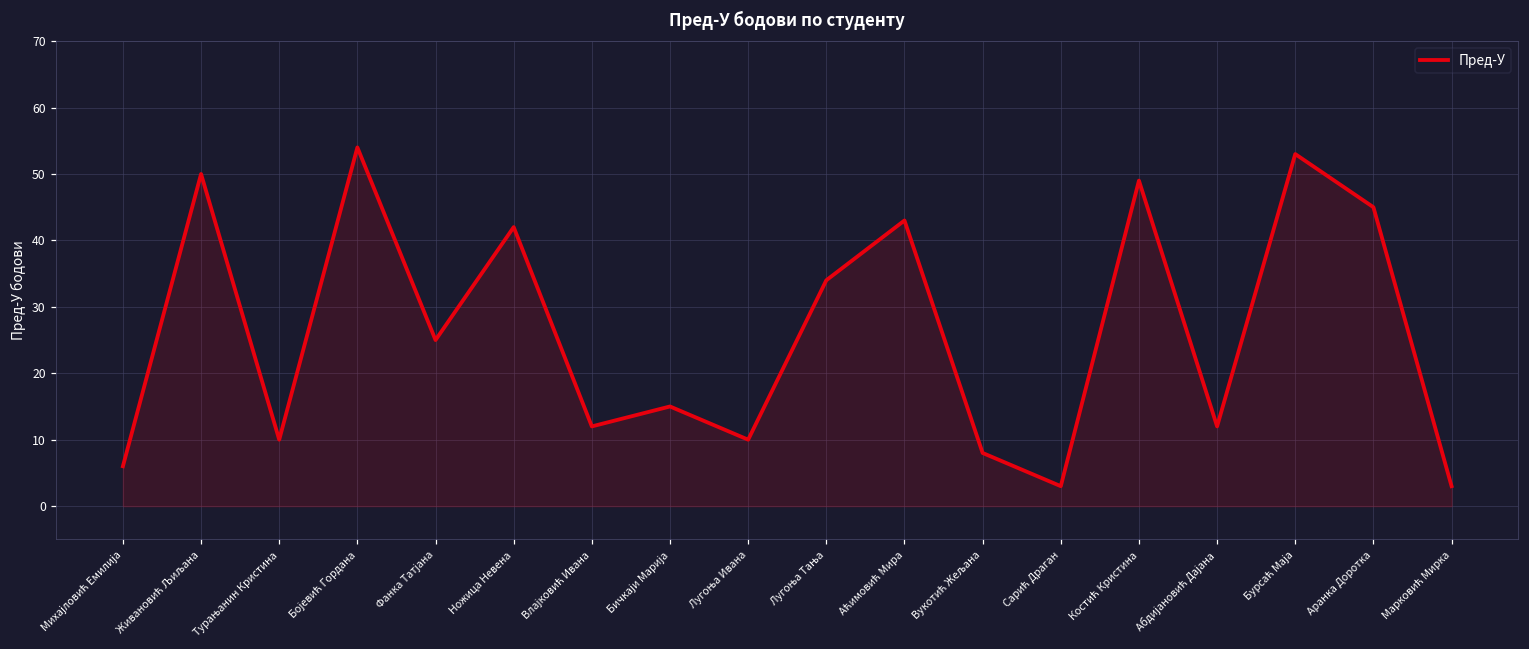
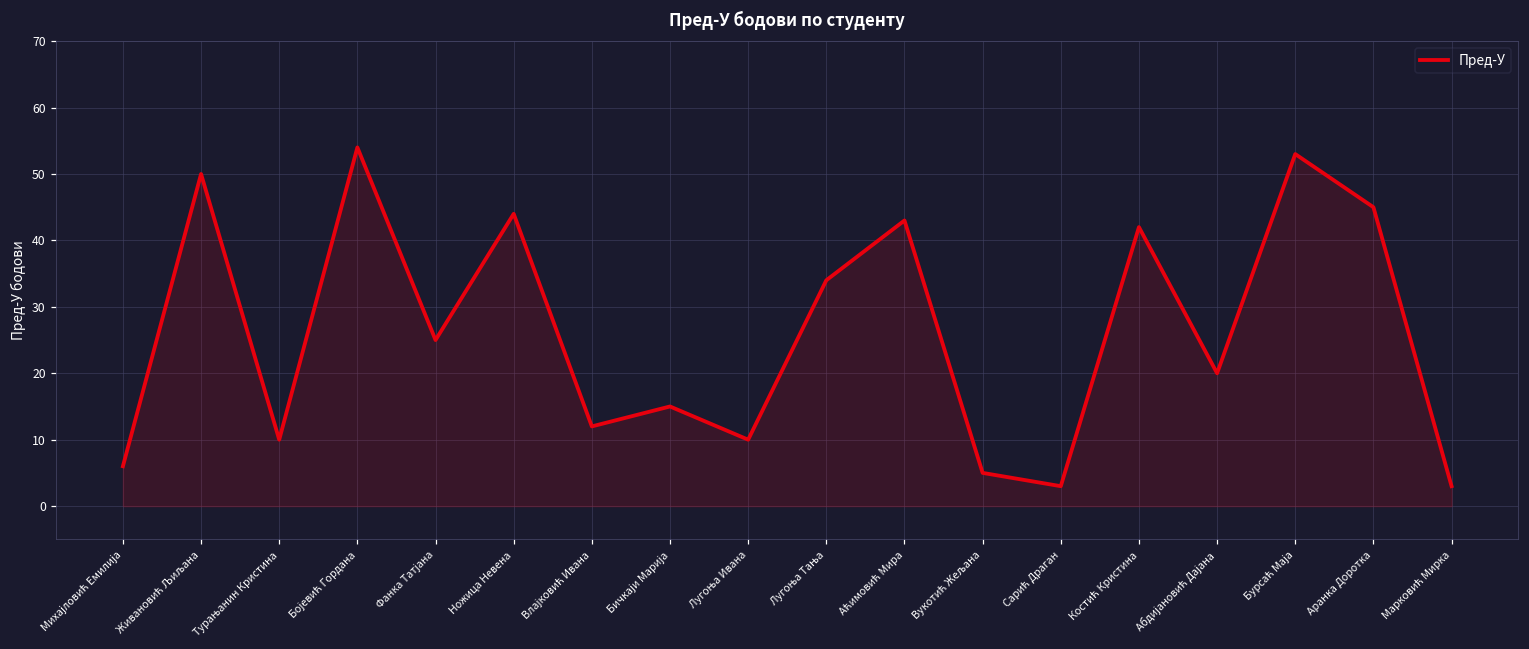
Ножица Невена: 42 -> 44
Вукотић Жељана: 8 -> 5
Костић Кристина: 49 -> 42
Абдијановић Дајана: 12 -> 20
